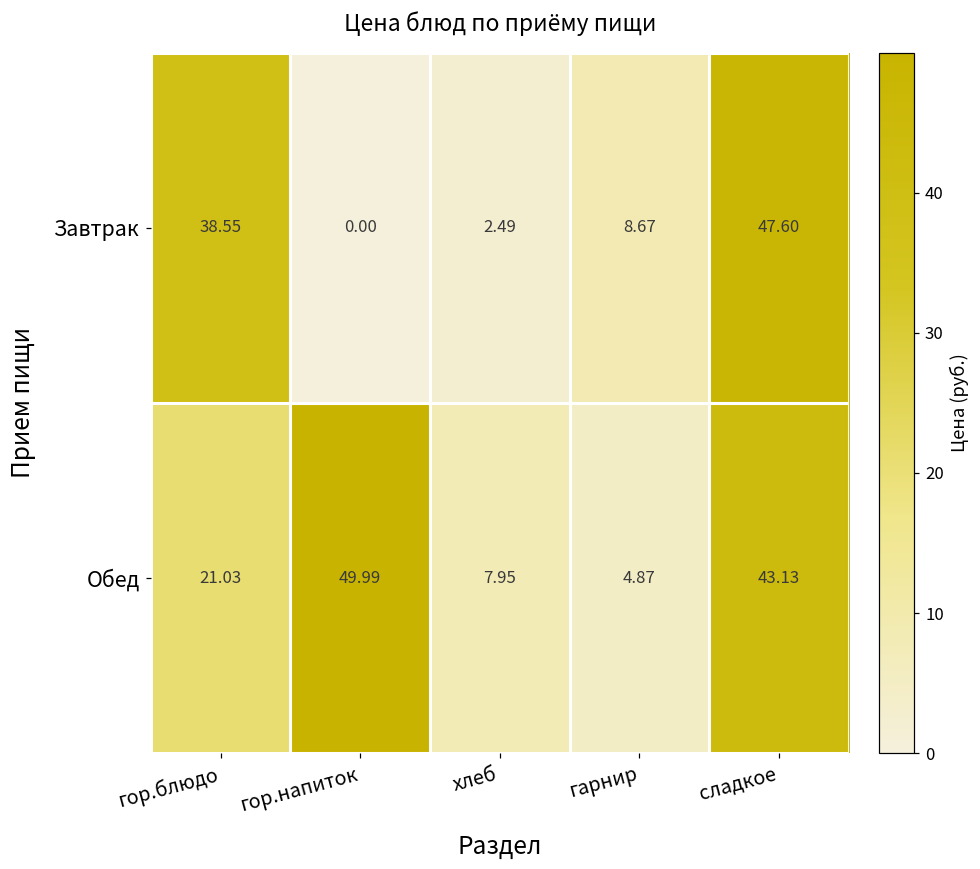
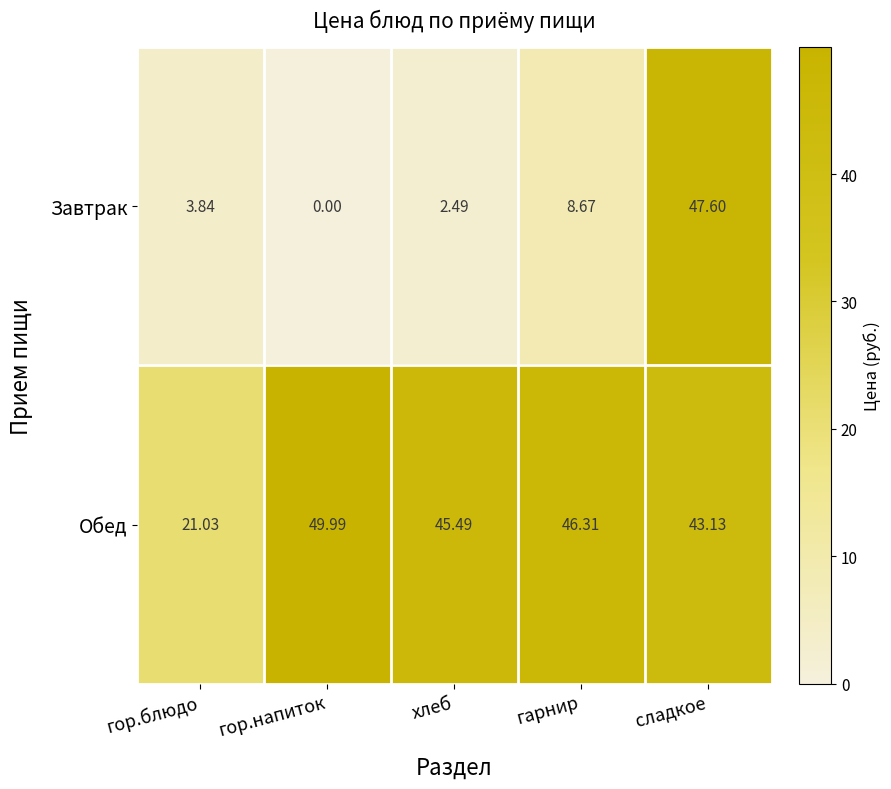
Завтрак, гор.блюдо: 38.55 -> 3.84
Обед, хлеб: 7.95 -> 45.49
Обед, гарнир: 4.87 -> 46.31
